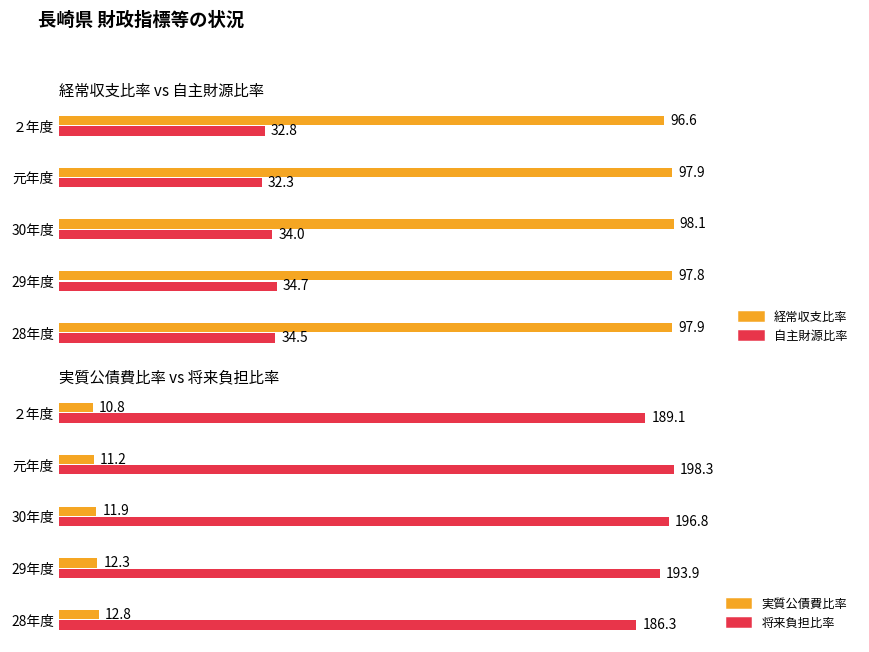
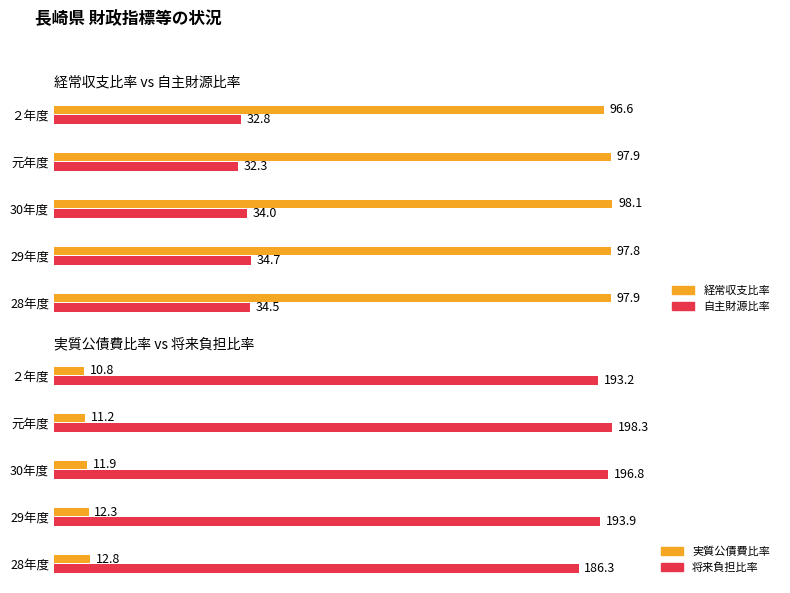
実質公債費比率 vs 将来負担比率, 将来負担比率, ２年度: 189.1 -> 193.2
